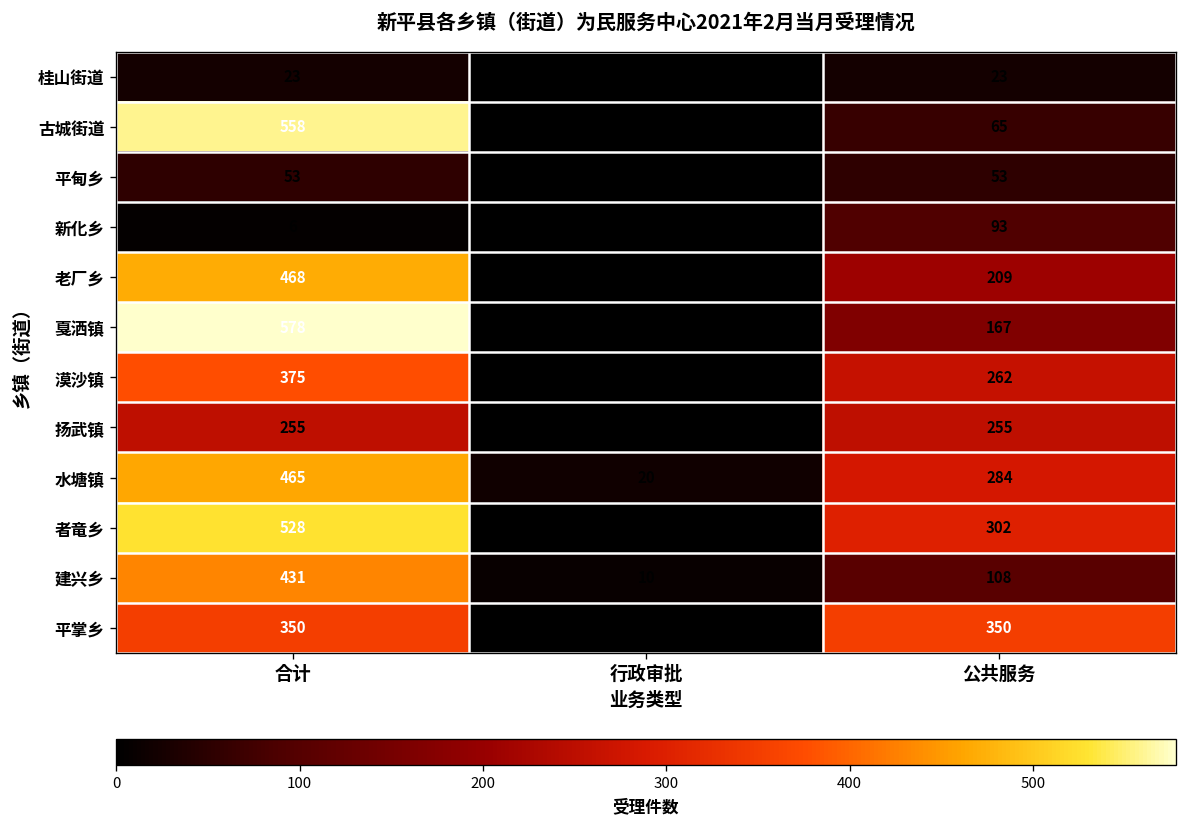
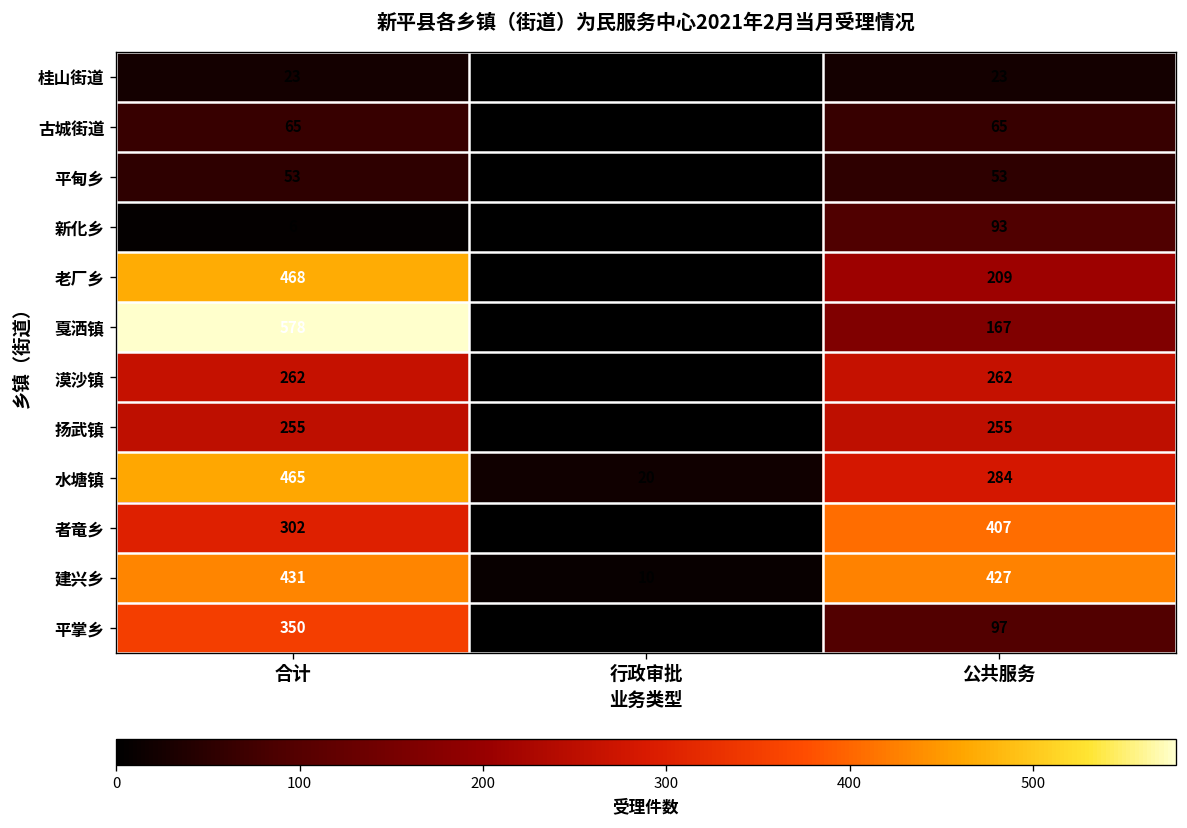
古城街道, 合计: 558 -> 65
漠沙镇, 合计: 375 -> 262
者竜乡, 合计: 528 -> 302
者竜乡, 公共服务: 302 -> 407
建兴乡, 公共服务: 108 -> 427
平掌乡, 公共服务: 350 -> 97
